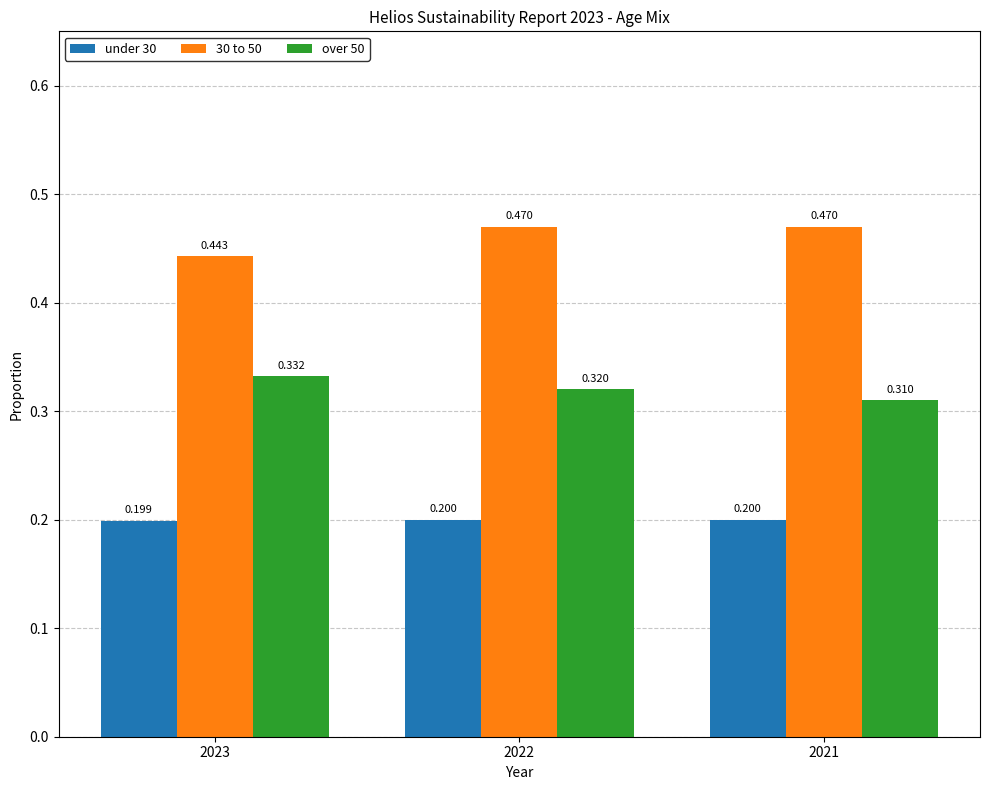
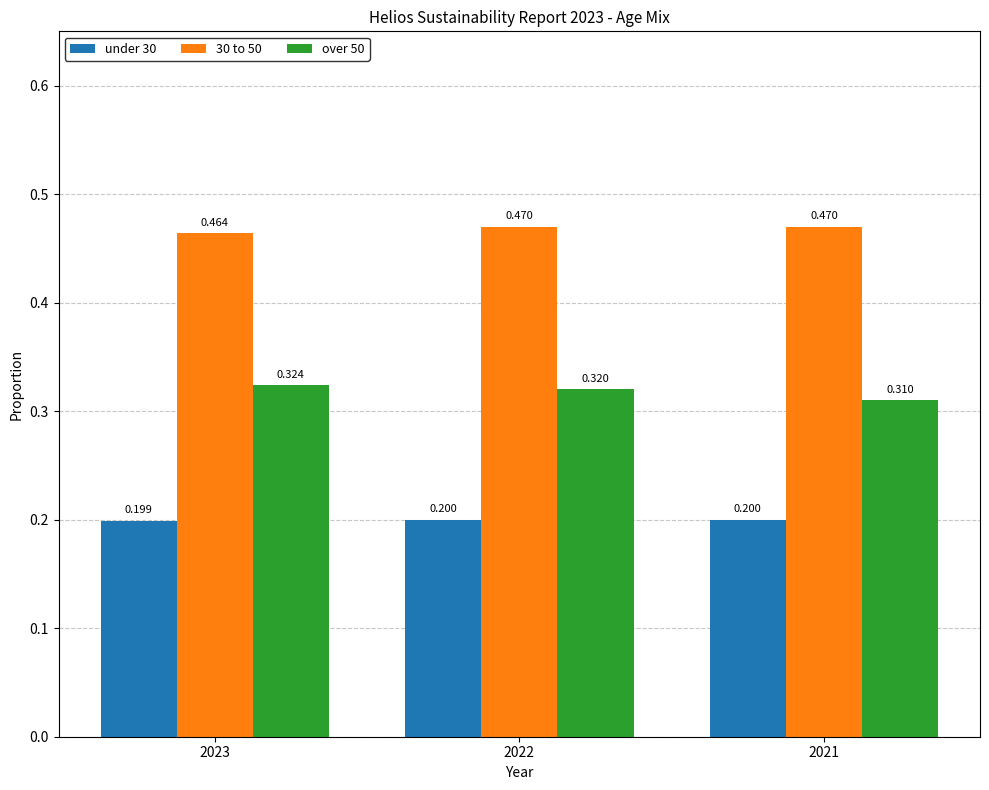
30 to 50, 2023: 0.443 -> 0.464
over 50, 2023: 0.332 -> 0.324
